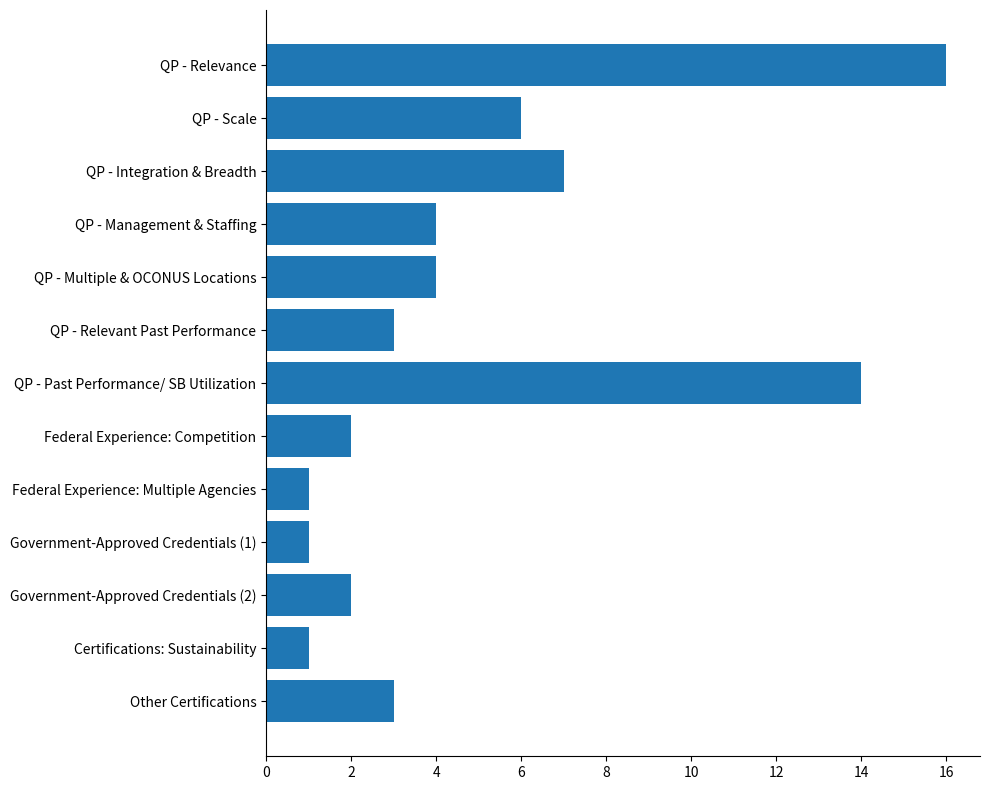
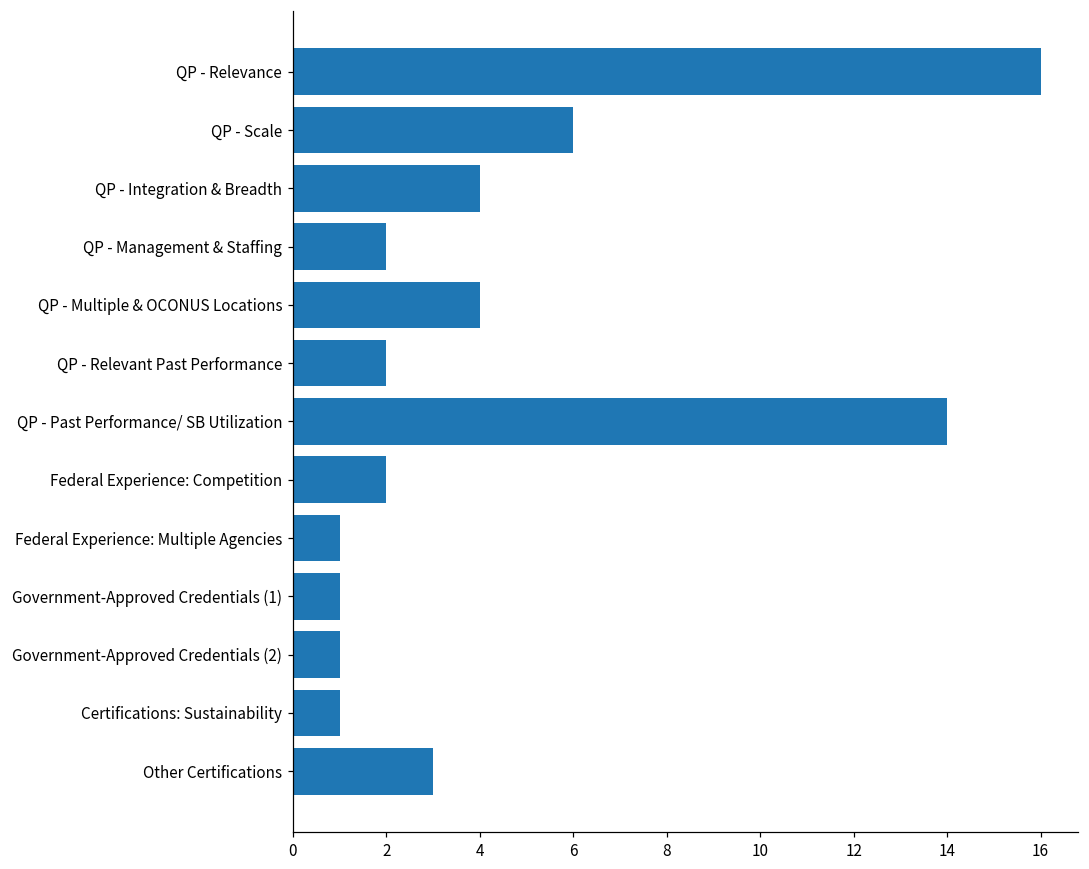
QP - Integration & Breadth: 7 -> 4
QP - Management & Staffing: 4 -> 2
QP - Relevant Past Performance: 3 -> 2
Government-Approved Credentials (2): 2 -> 1
